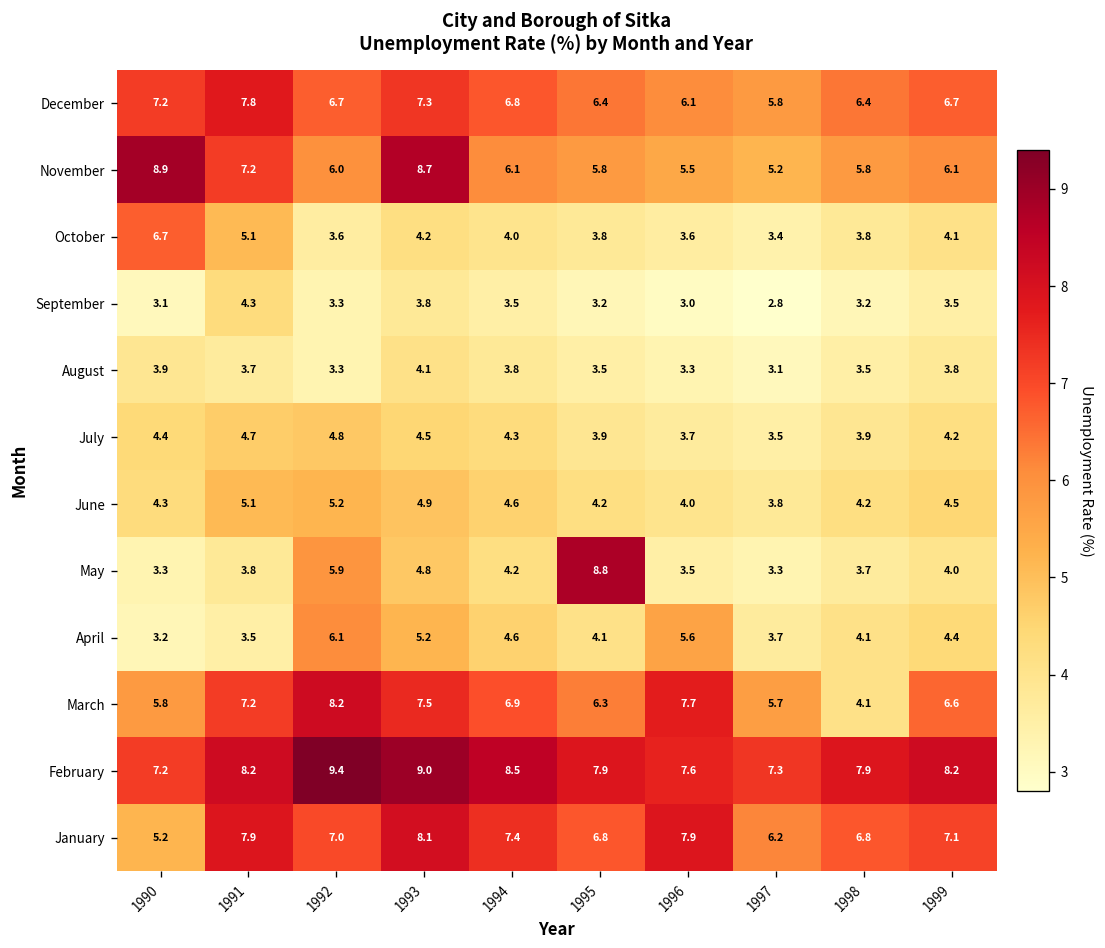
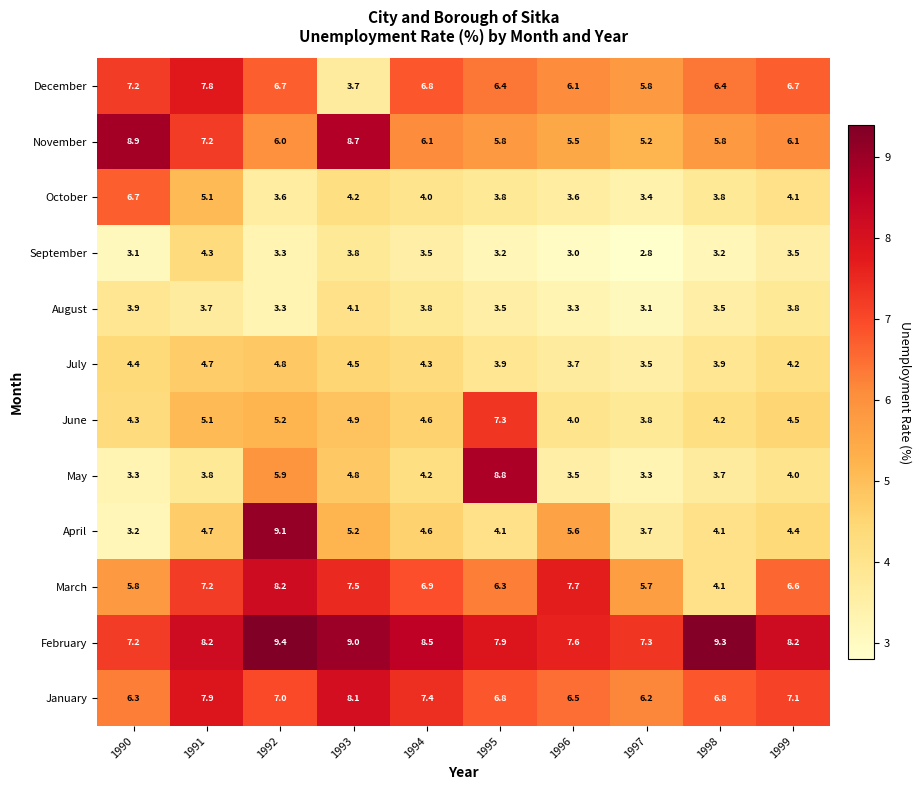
December, 1993: 7.3 -> 3.7
June, 1995: 4.2 -> 7.3
April, 1991: 3.5 -> 4.7
April, 1992: 6.1 -> 9.1
February, 1998: 7.9 -> 9.3
January, 1990: 5.2 -> 6.3
January, 1996: 7.9 -> 6.5
